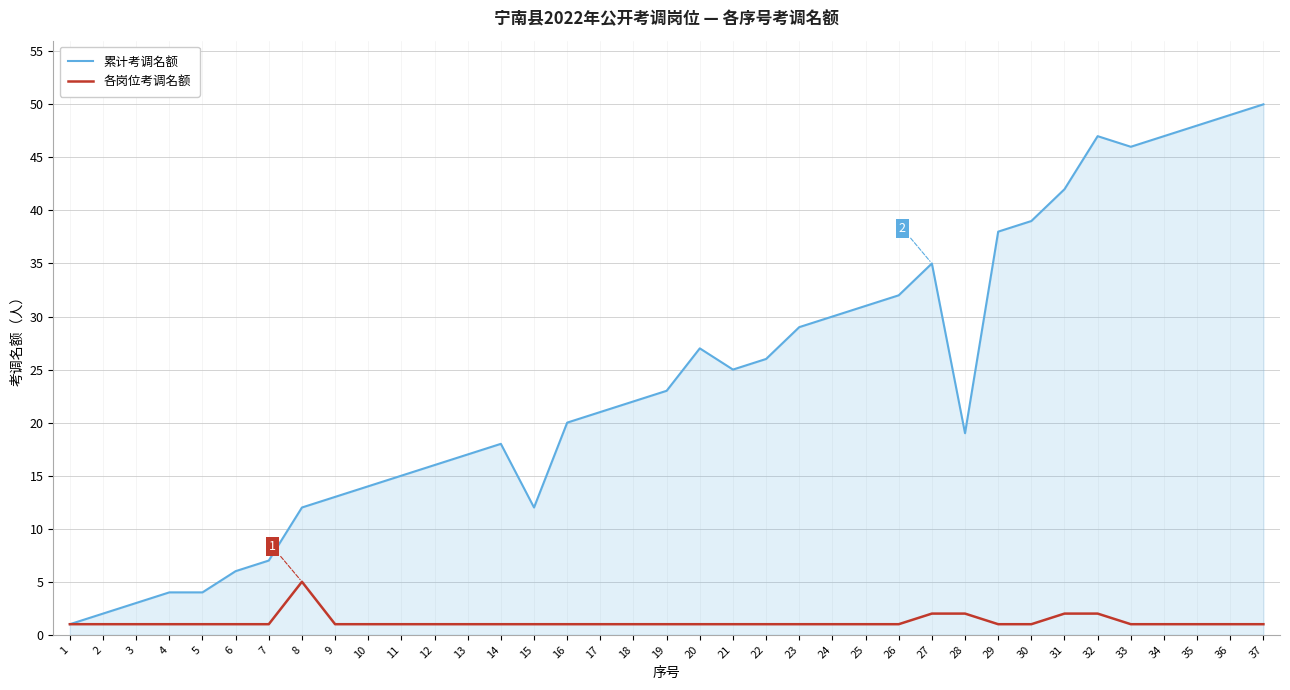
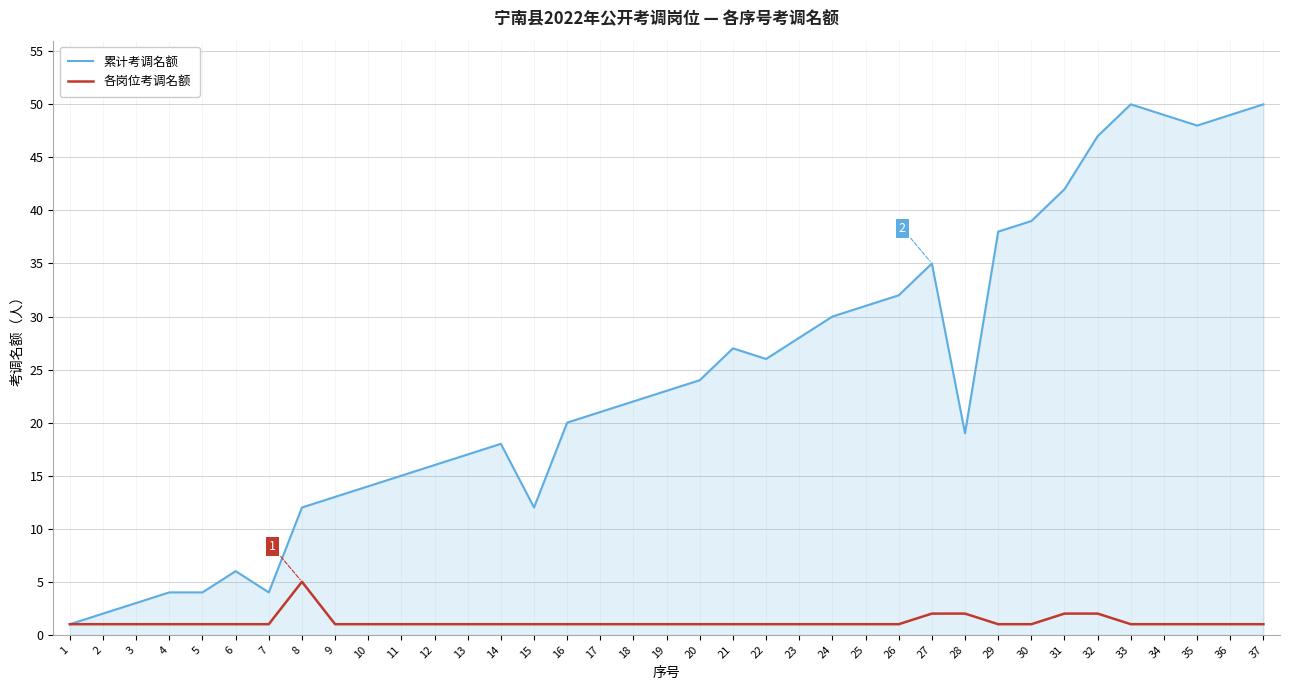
累计考调名额, 7: 7 -> 4
累计考调名额, 20: 27 -> 24
累计考调名额, 21: 25 -> 27
累计考调名额, 23: 29 -> 28
累计考调名额, 33: 46 -> 50
累计考调名额, 34: 47 -> 49
